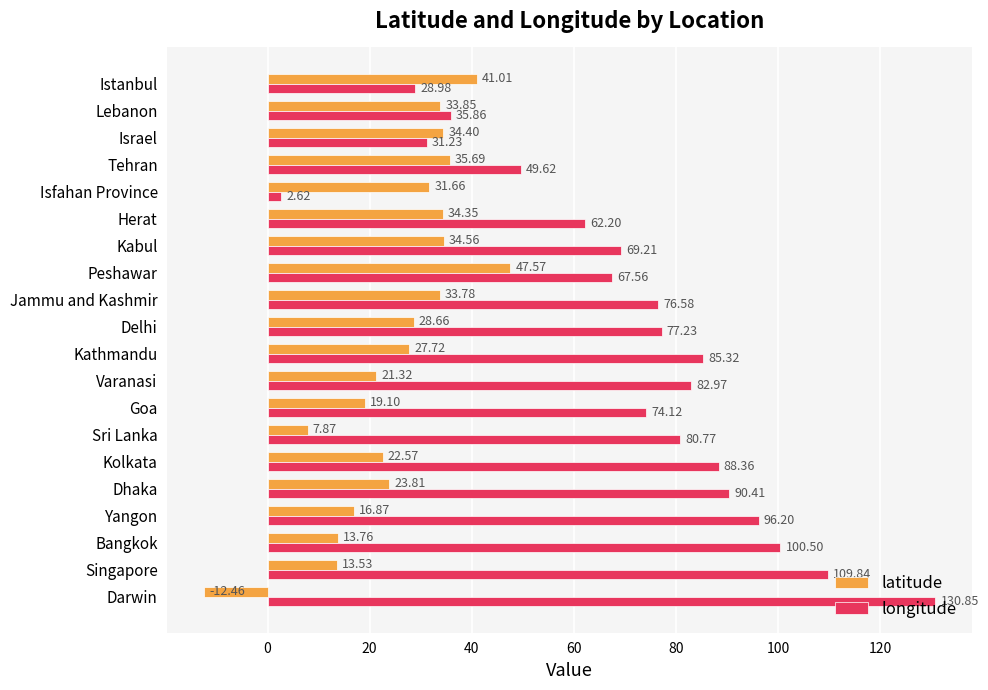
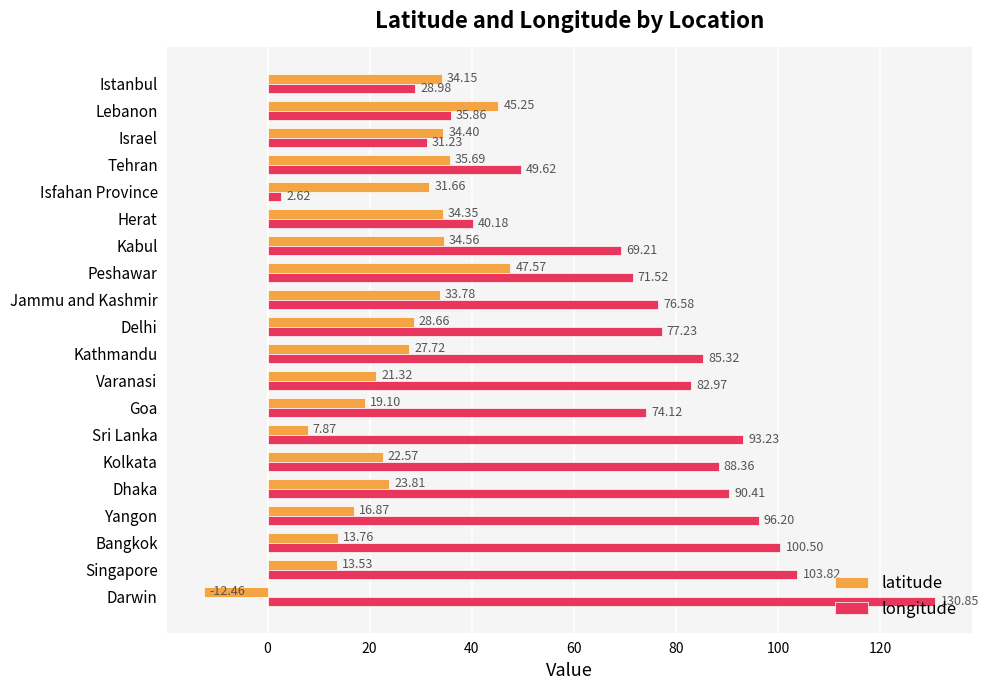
latitude, Istanbul: 41.01 -> 34.15
latitude, Lebanon: 33.85 -> 45.25
longitude, Herat: 62.20 -> 40.18
longitude, Peshawar: 67.56 -> 71.52
longitude, Sri Lanka: 80.77 -> 93.23
longitude, Singapore: 109.84 -> 103.82
